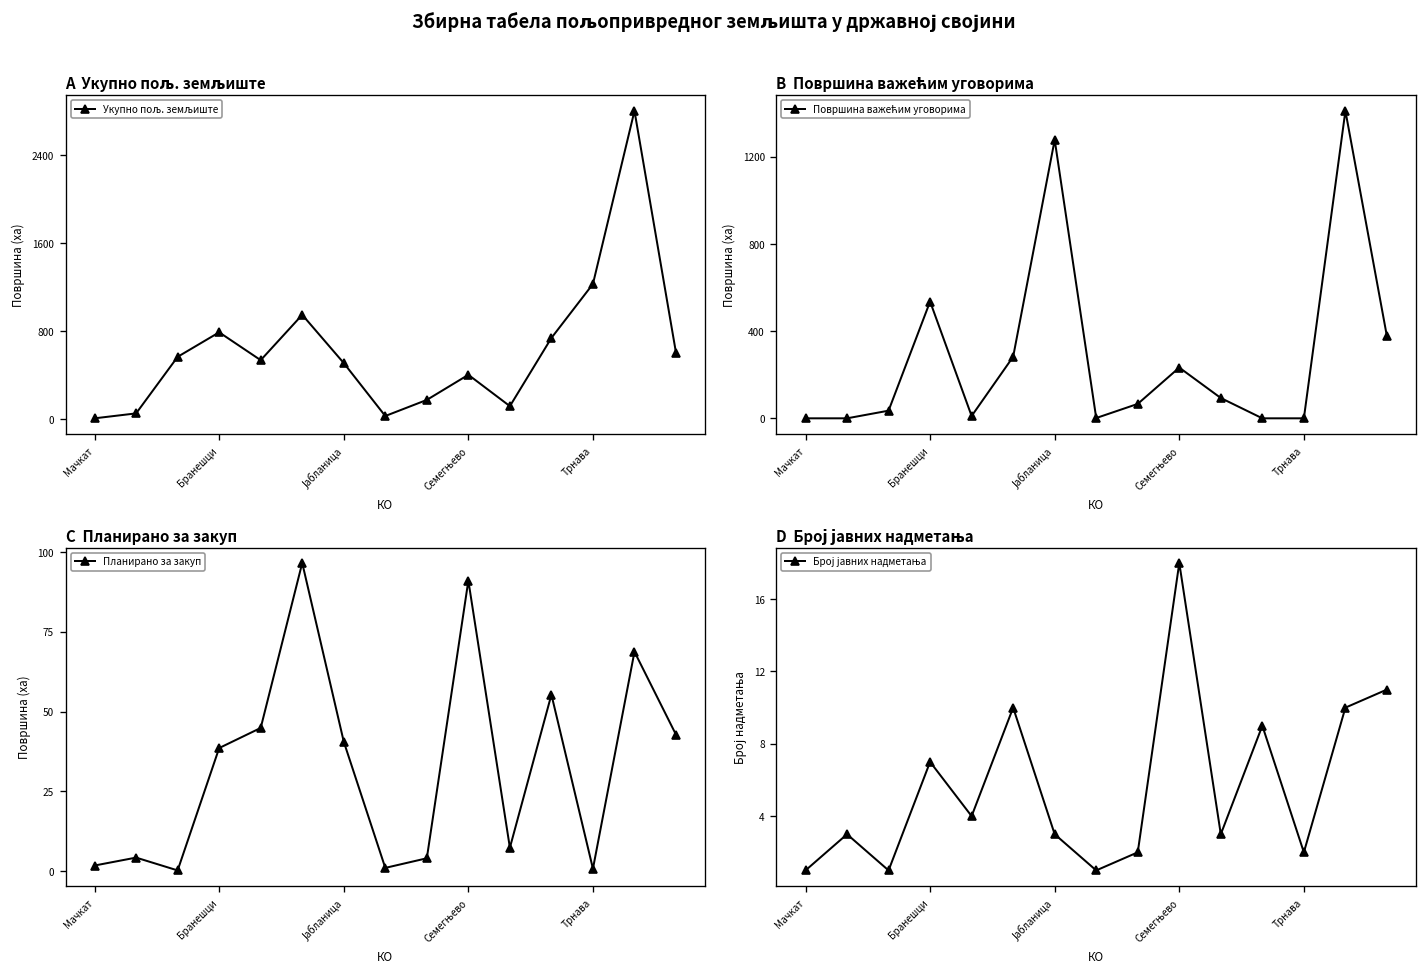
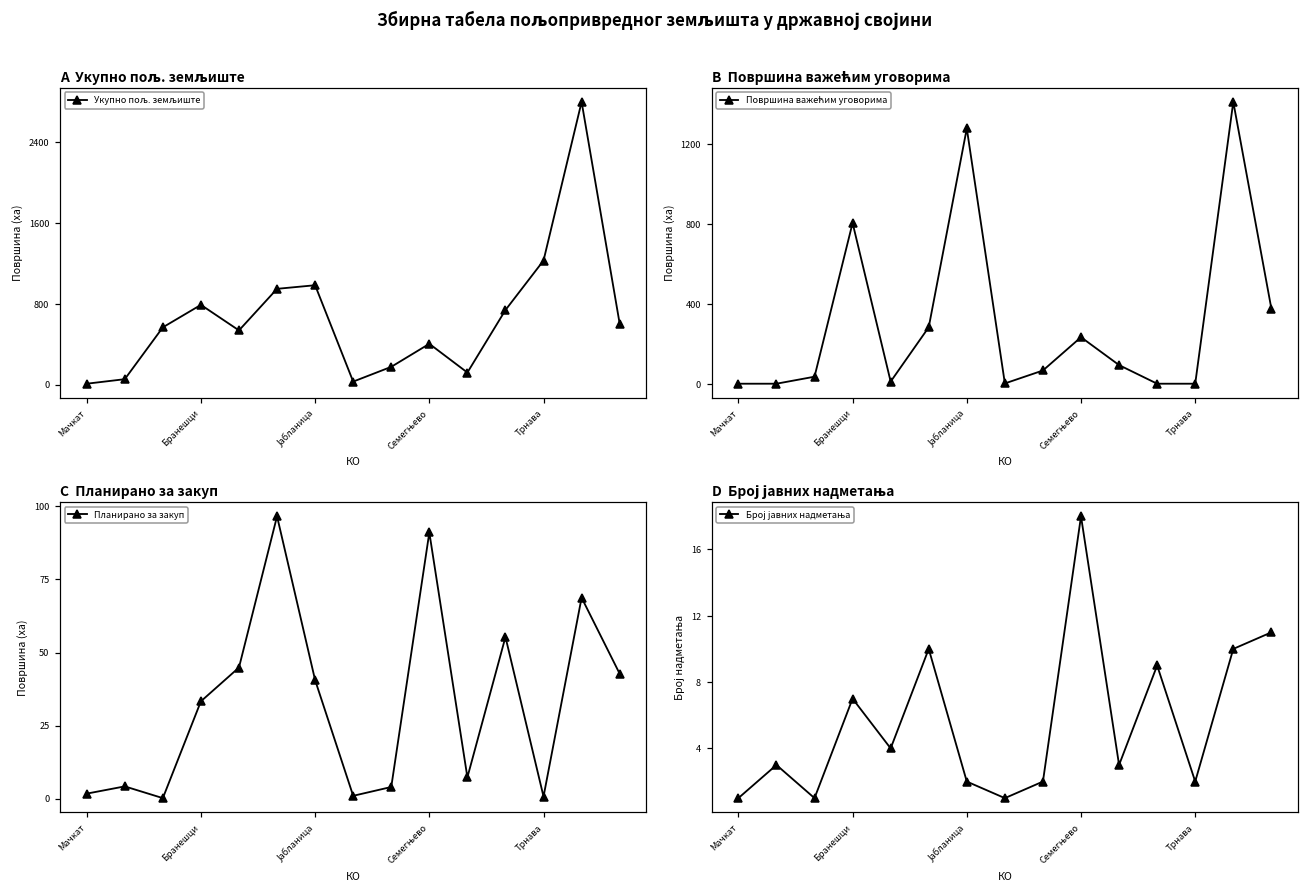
A Укупно пољ. земљиште, Јабланица: 500 -> 1000
B Површина важећим уговорима, Бранешци: 540 -> 800
C Планирано за закуп, Бранешци: 39 -> 33
D Број јавних надметања, Јабланица: 3 -> 2
